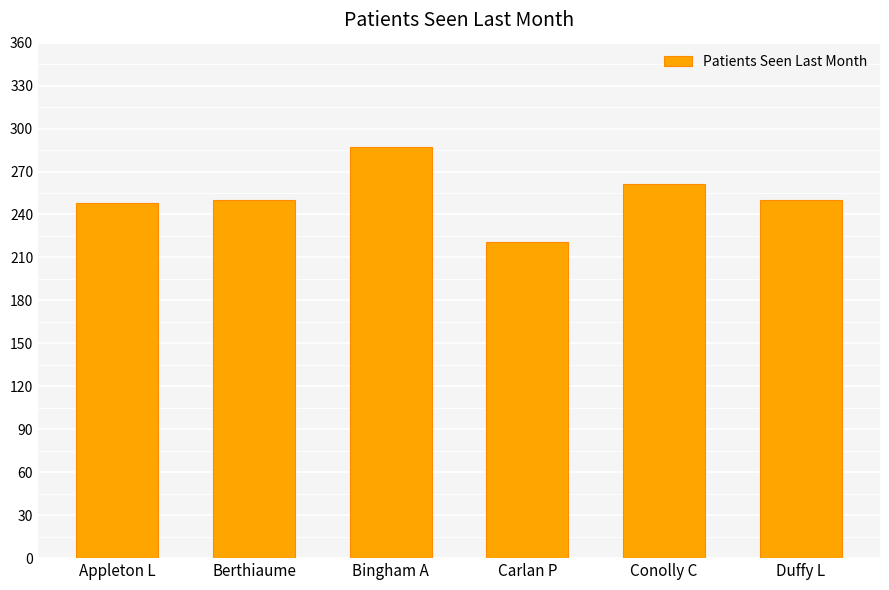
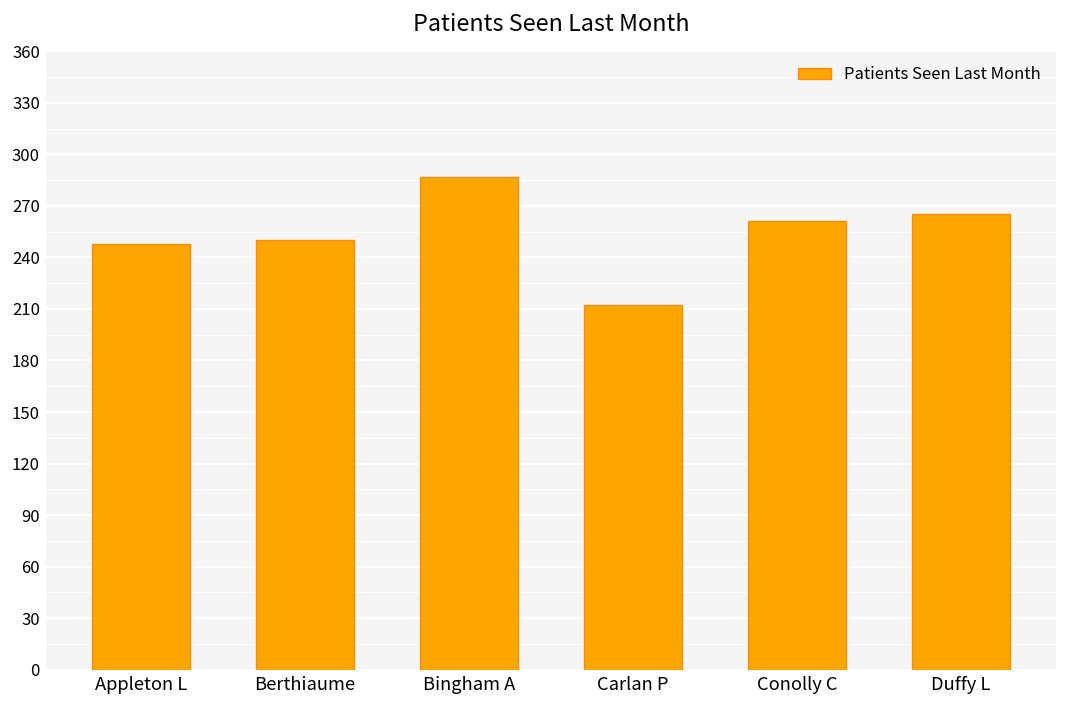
Carlan P: 221 -> 212
Duffy L: 250 -> 265
